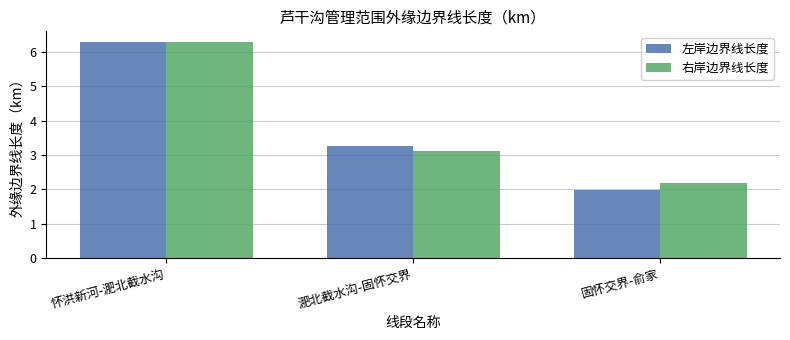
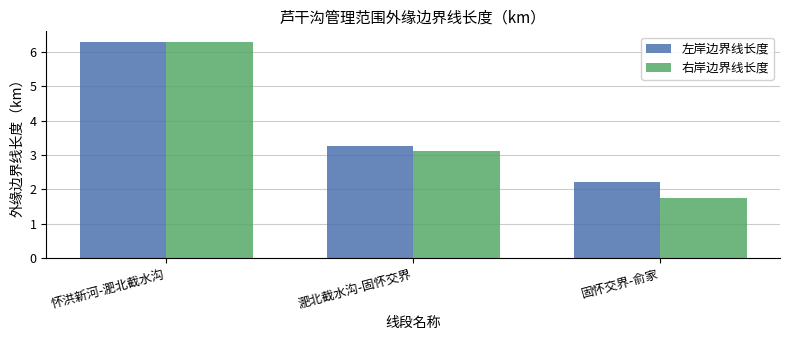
左岸边界线长度, 固怀交界-俞家: 2.0 -> 2.2
右岸边界线长度, 固怀交界-俞家: 2.2 -> 1.7
